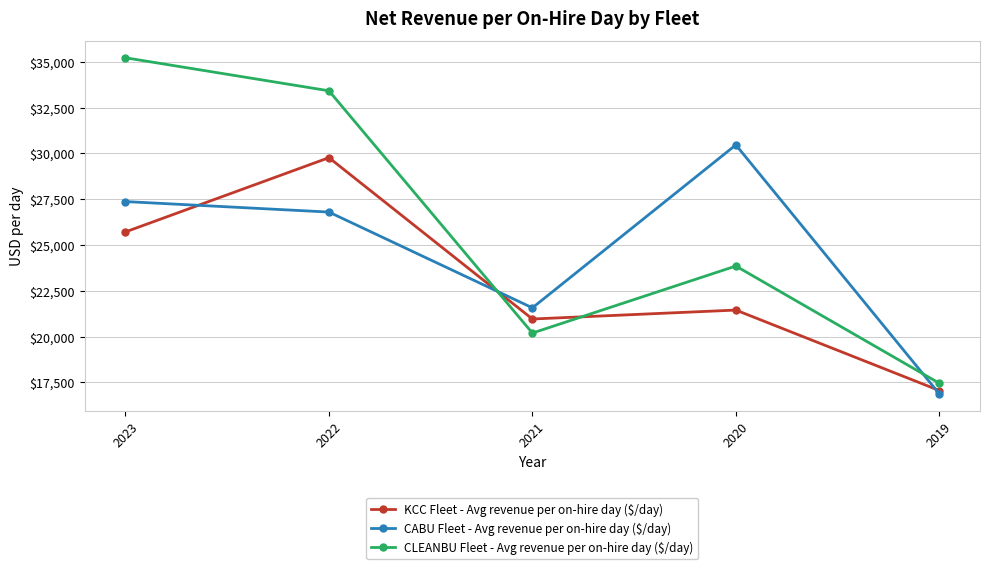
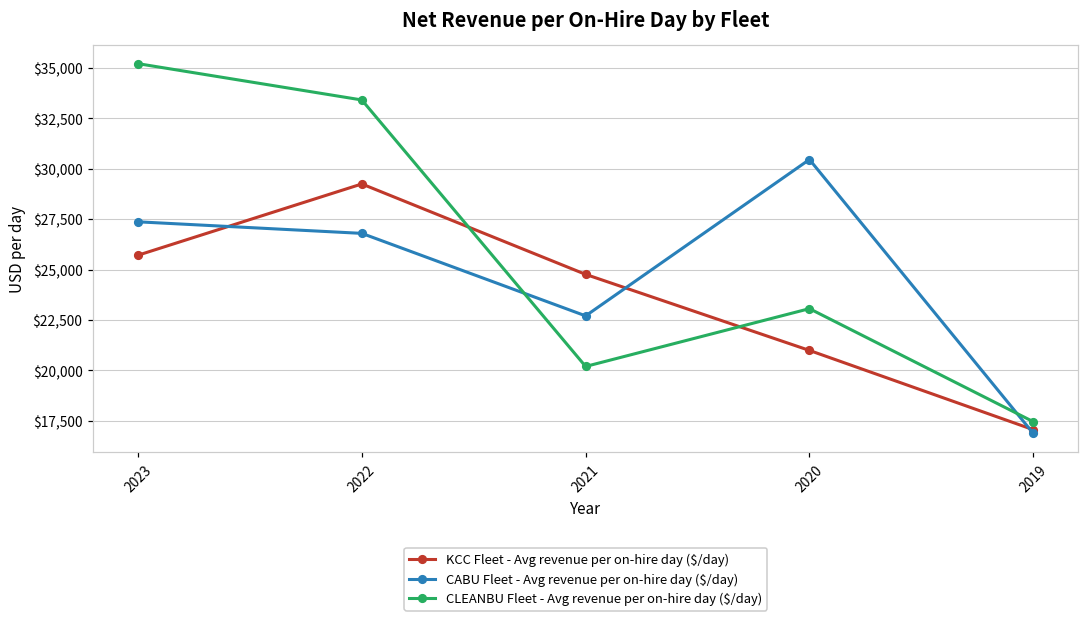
KCC Fleet - Avg revenue per on-hire day ($/day), 2022: $29,800 -> $29,200
KCC Fleet - Avg revenue per on-hire day ($/day), 2021: $21,000 -> $24,800
CABU Fleet - Avg revenue per on-hire day ($/day), 2021: $21,600 -> $22,700
KCC Fleet - Avg revenue per on-hire day ($/day), 2020: $21,400 -> $21,000
CLEANBU Fleet - Avg revenue per on-hire day ($/day), 2020: $23,900 -> $23,100
